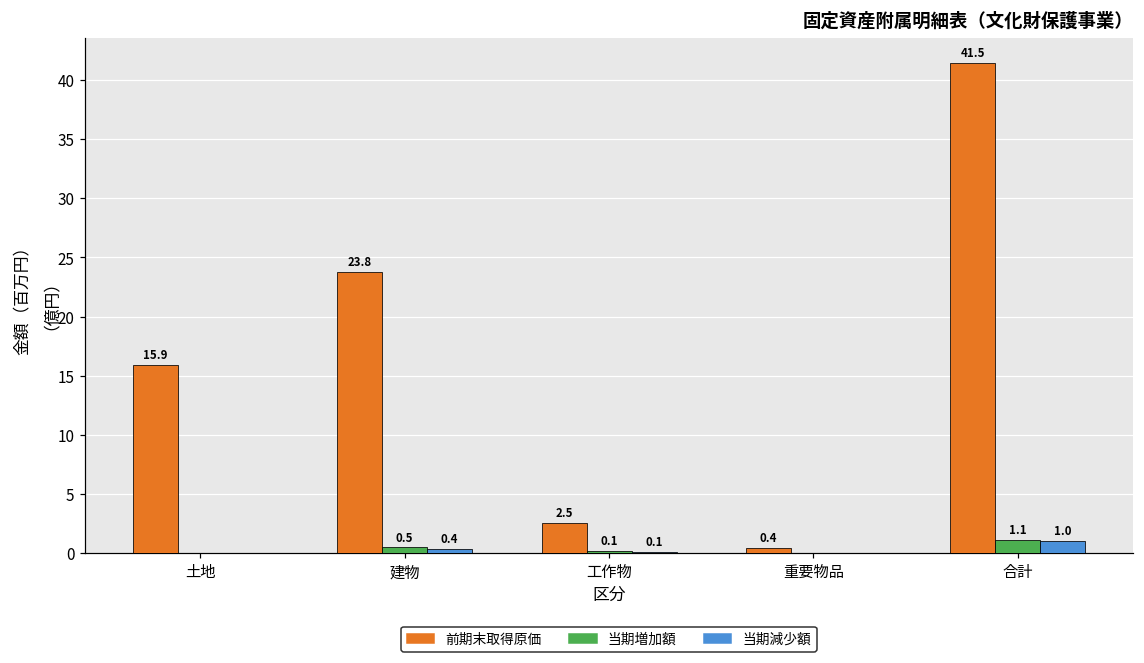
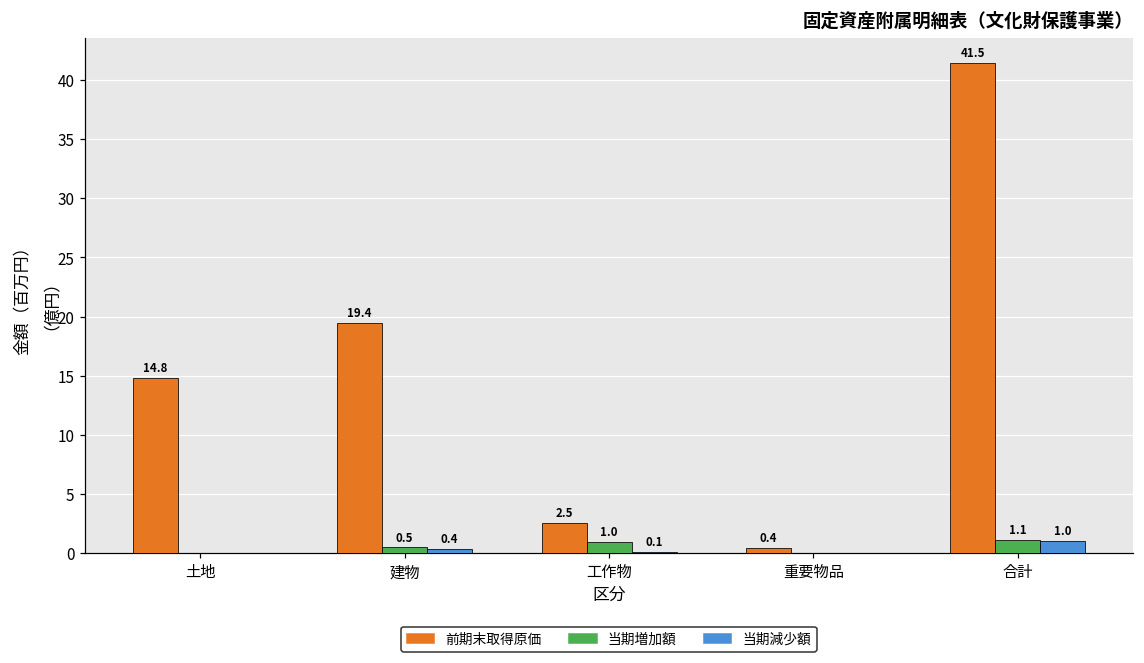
前期末取得原価, 土地: 15.9 -> 14.8
前期末取得原価, 建物: 23.8 -> 19.4
当期増加額, 工作物: 0.1 -> 1.0
